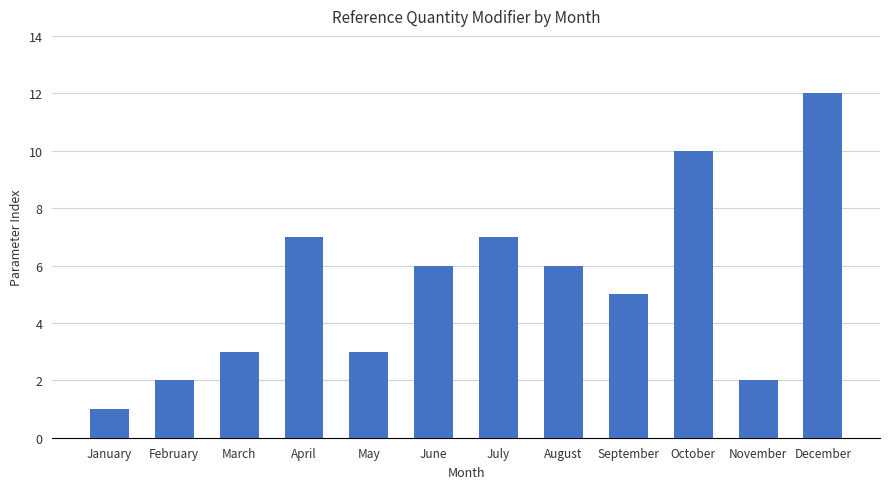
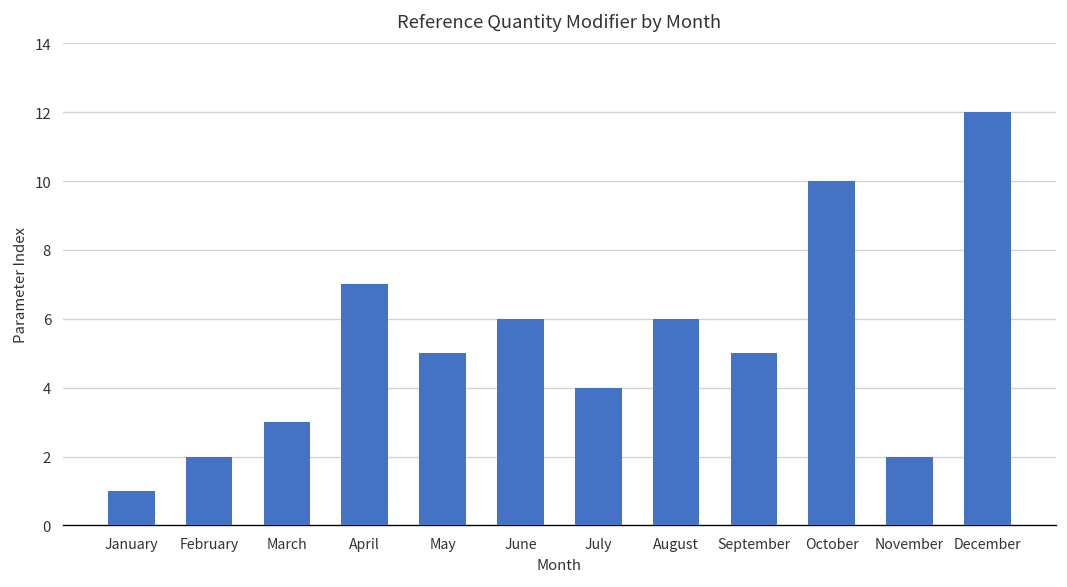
May: 3 -> 5
July: 7 -> 4
